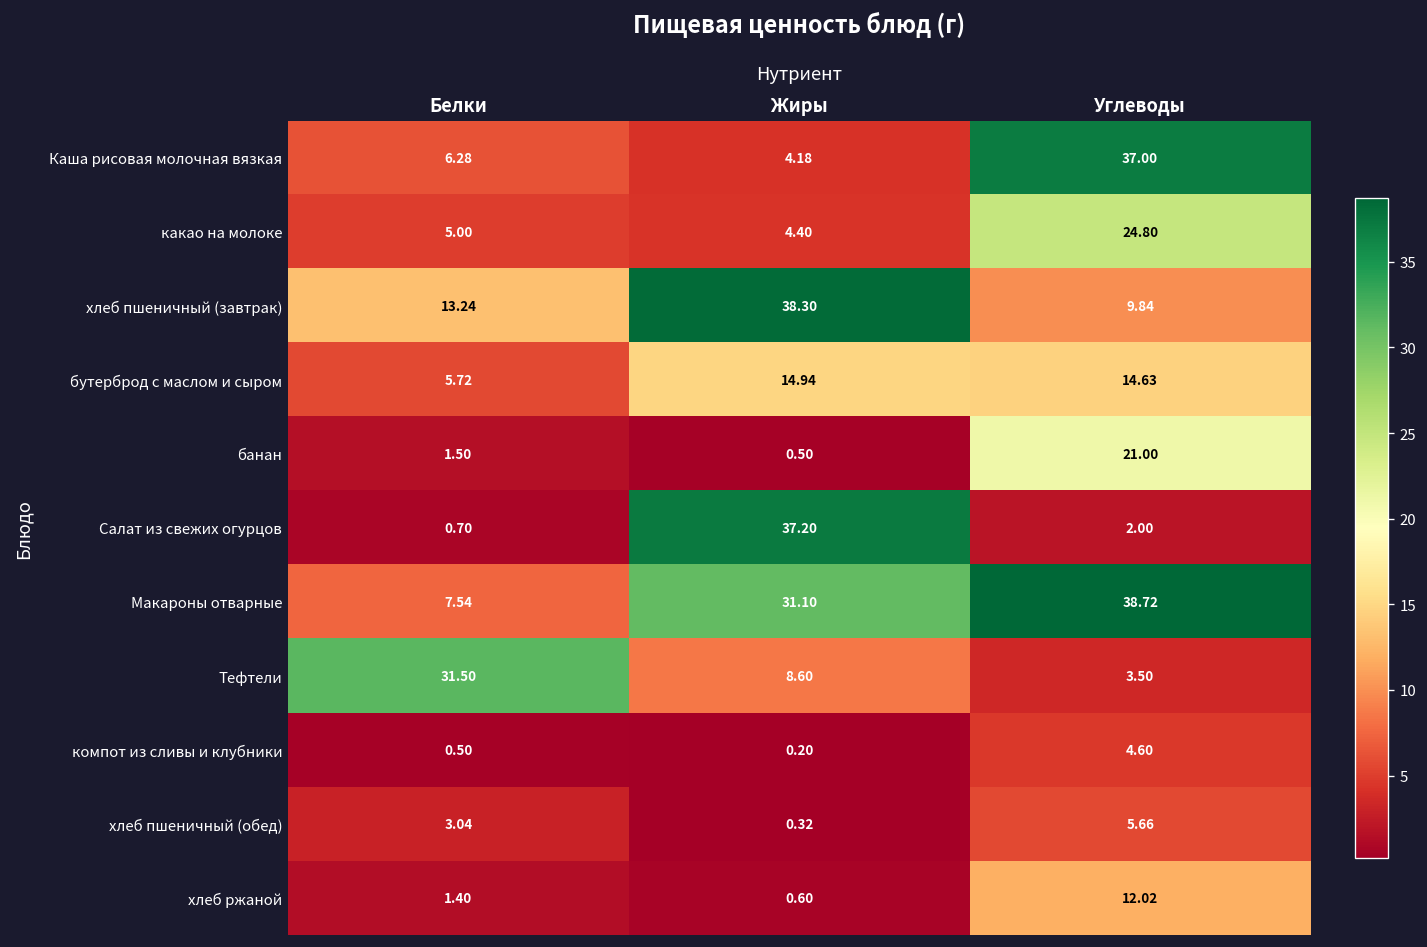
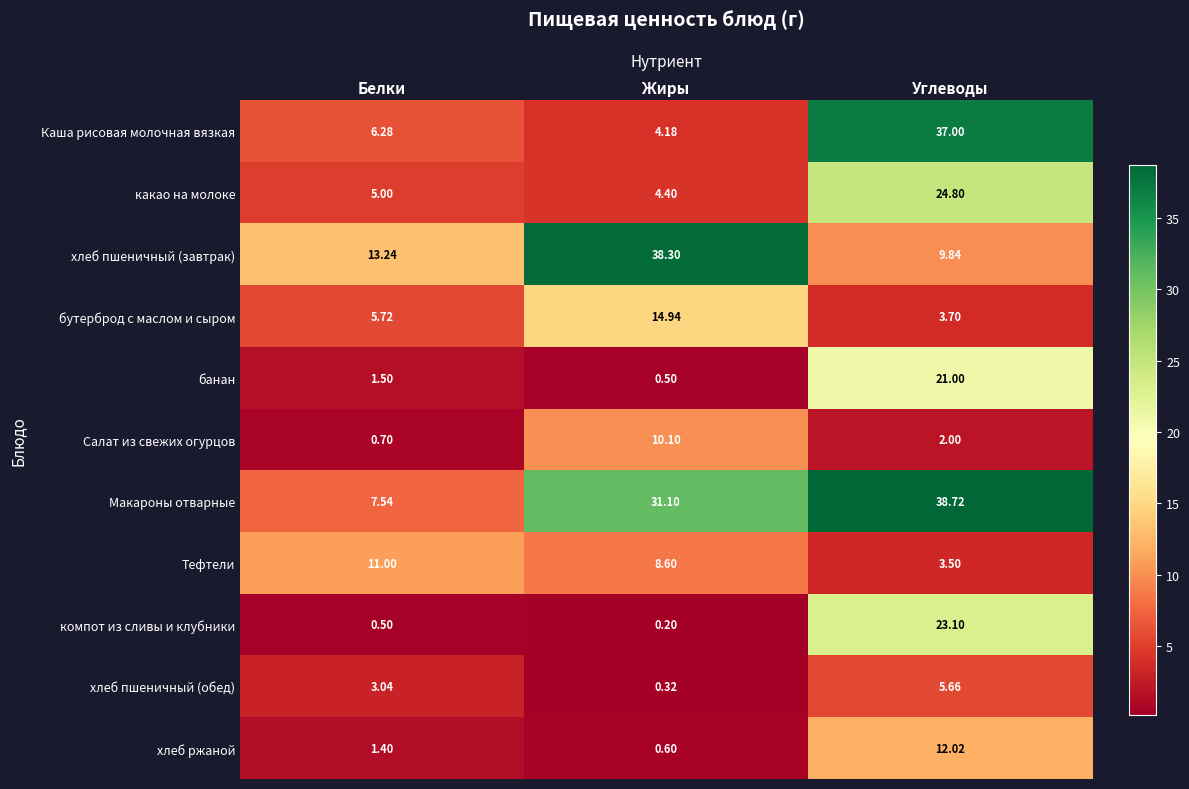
бутерброд с маслом и сыром, Углеводы: 14.63 -> 3.70
Салат из свежих огурцов, Жиры: 37.20 -> 10.10
Тефтели, Белки: 31.50 -> 11.00
компот из сливы и клубники, Углеводы: 4.60 -> 23.10
